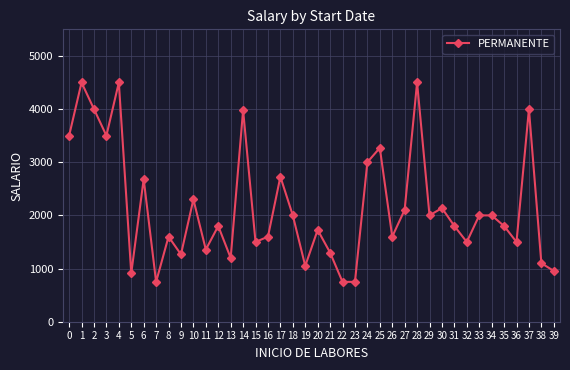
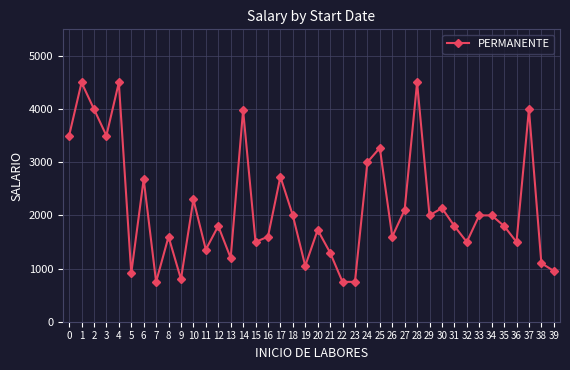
9: 1300 -> 800
